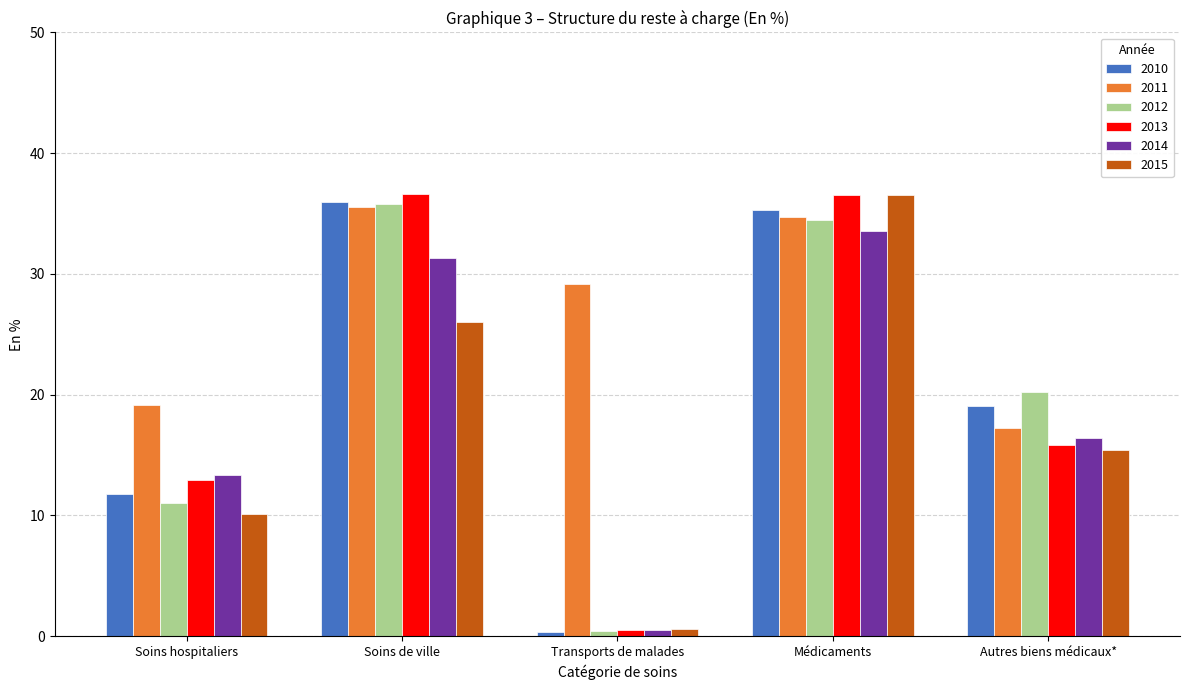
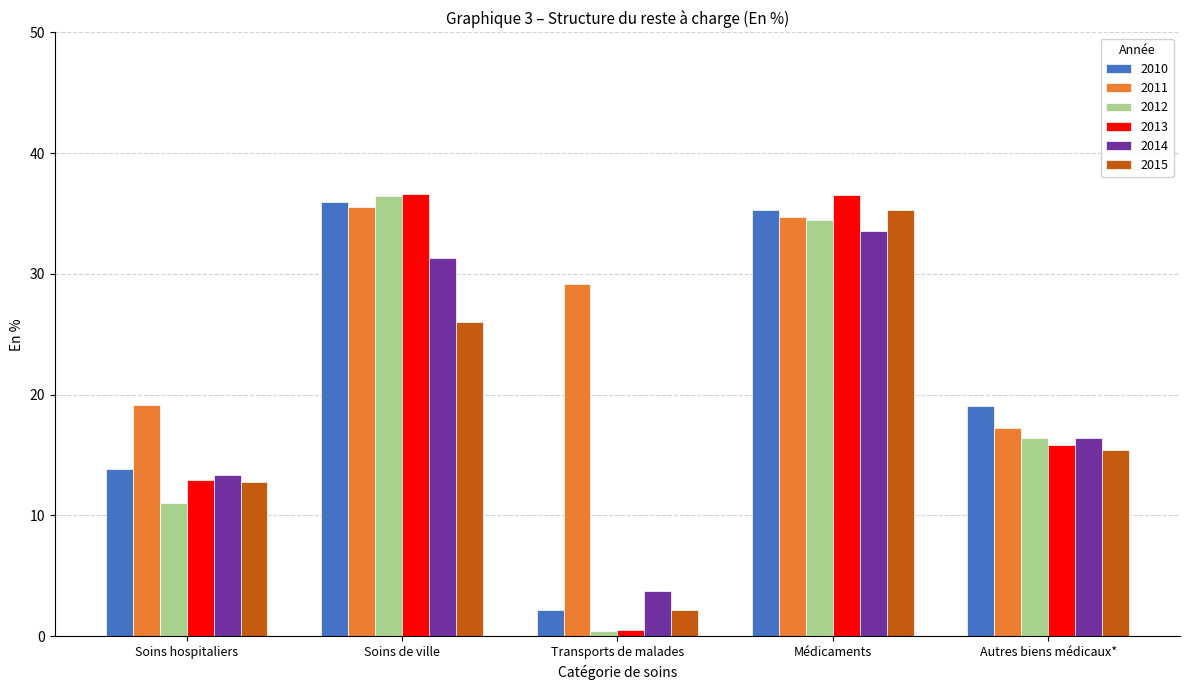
2010, Soins hospitaliers: 11.8 -> 13.8
2015, Soins hospitaliers: 10.1 -> 12.8
2012, Soins de ville: 35.8 -> 36.5
2010, Transports de malades: 0.3 -> 2.2
2014, Transports de malades: 0.5 -> 3.8
2015, Transports de malades: 0.6 -> 2.2
2015, Médicaments: 36.5 -> 35.3
2012, Autres biens médicaux*: 20.2 -> 16.4
